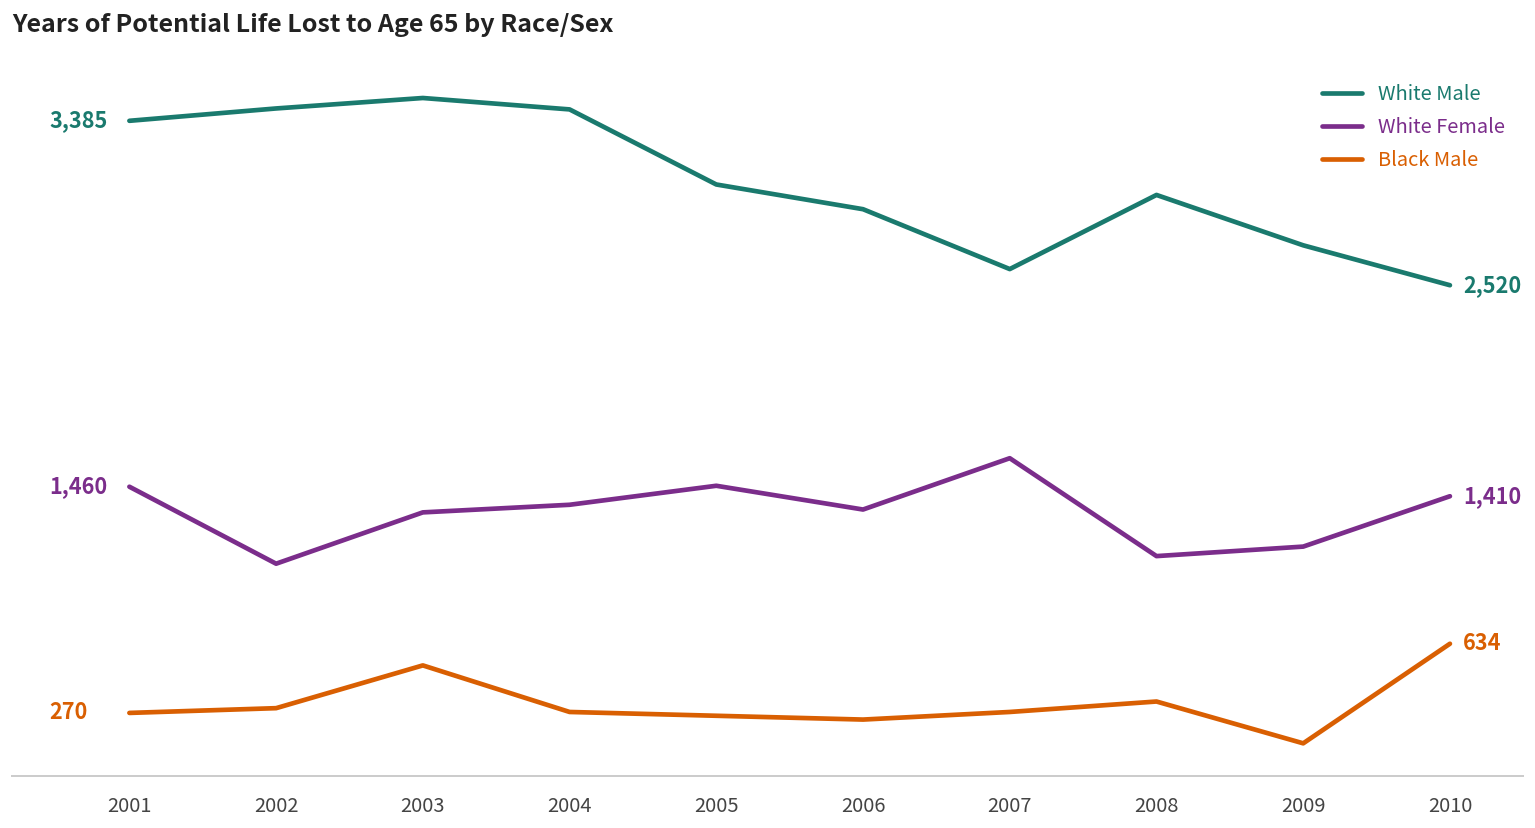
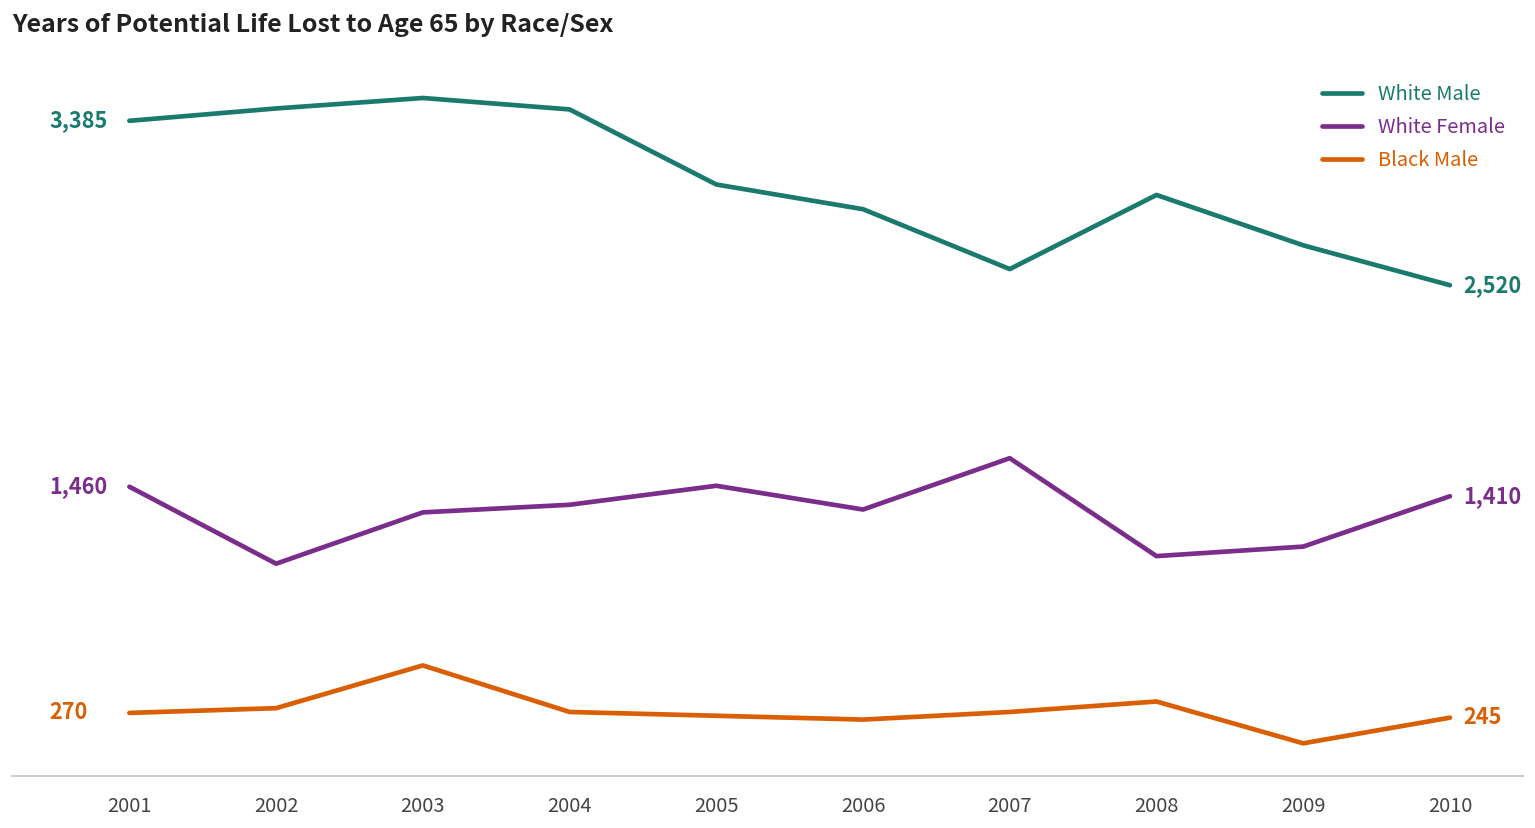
Black Male, 2010: 634 -> 245
